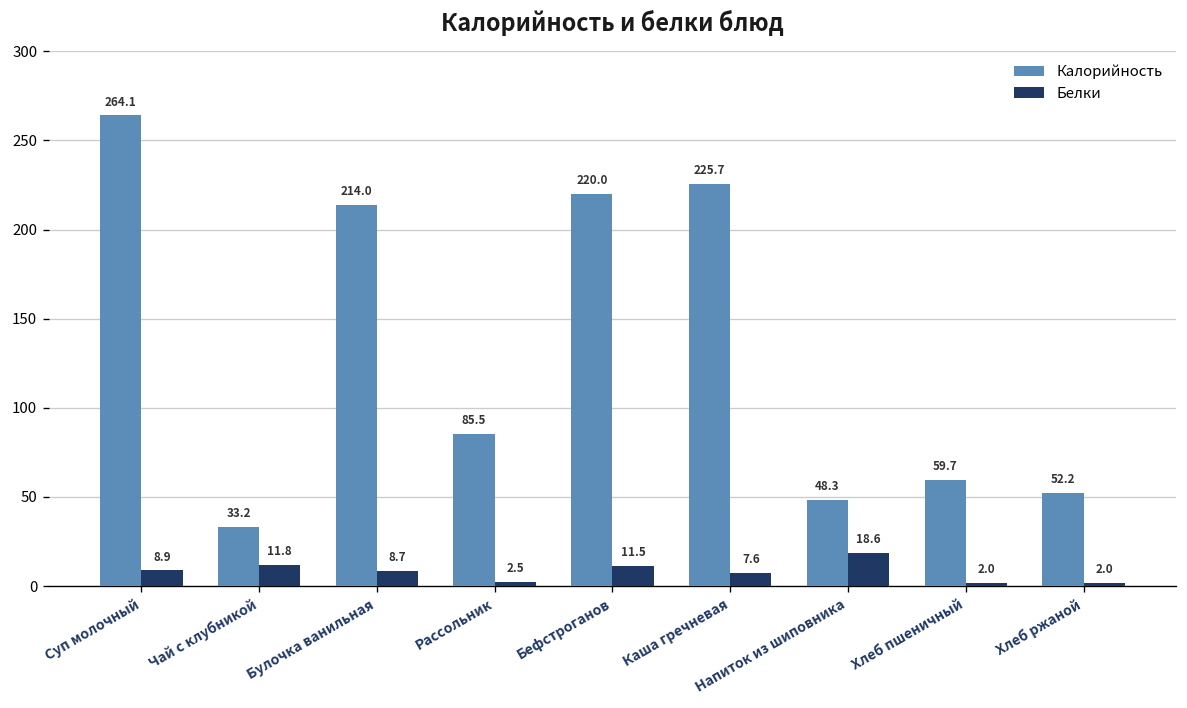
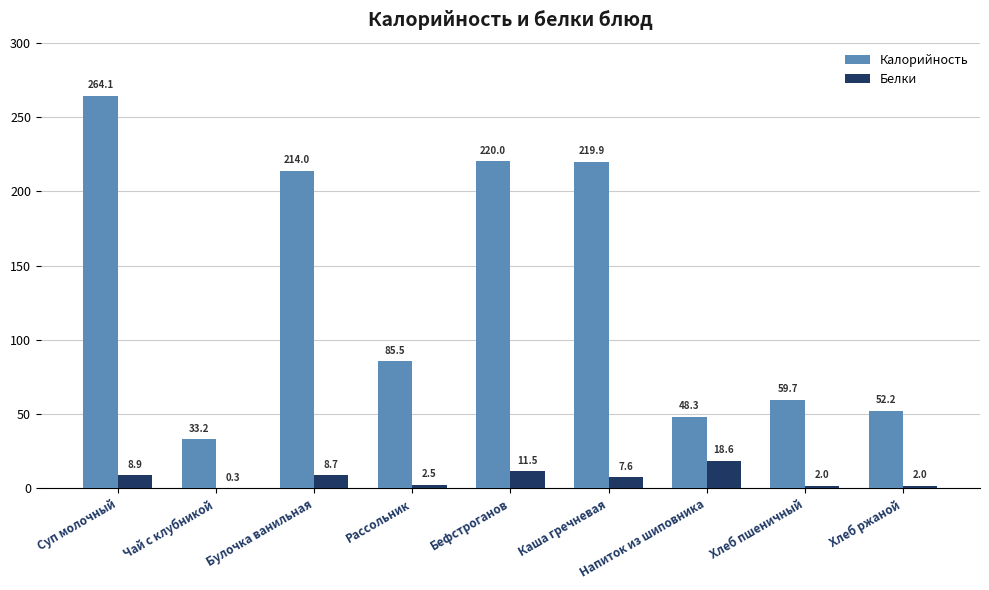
Белки, Чай с клубникой: 11.8 -> 0.3
Калорийность, Каша гречневая: 225.7 -> 219.9
